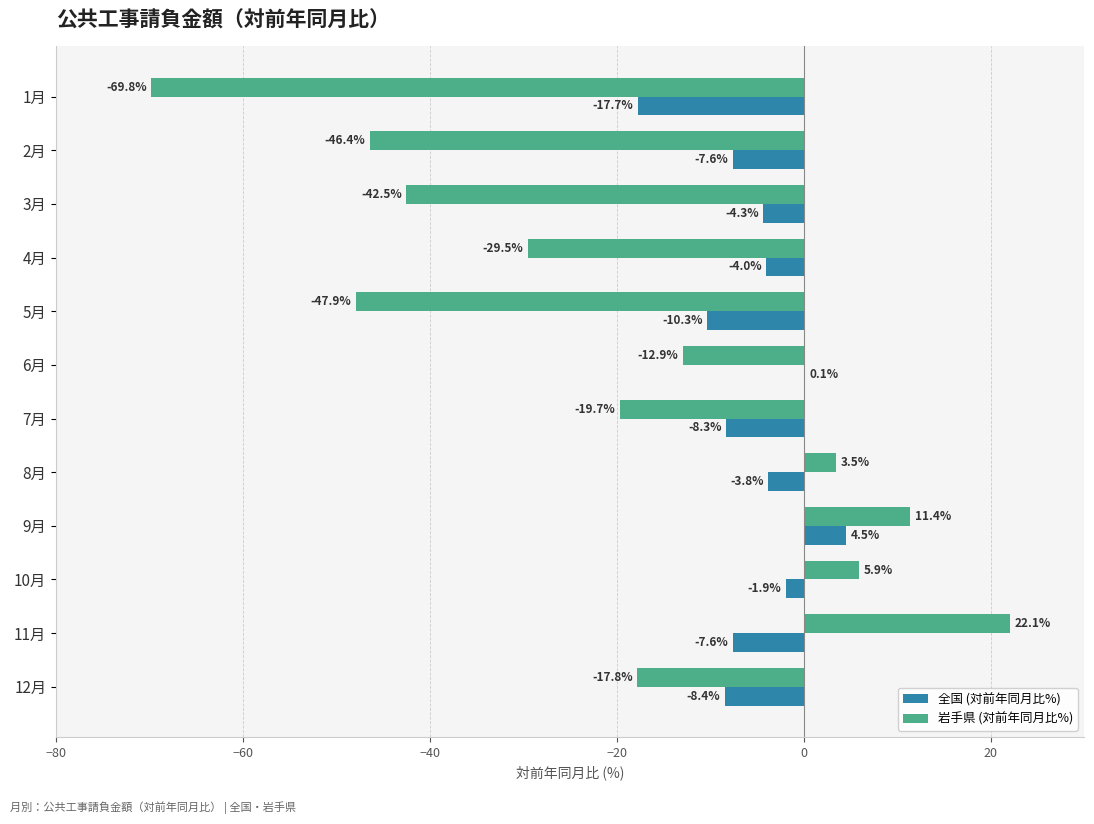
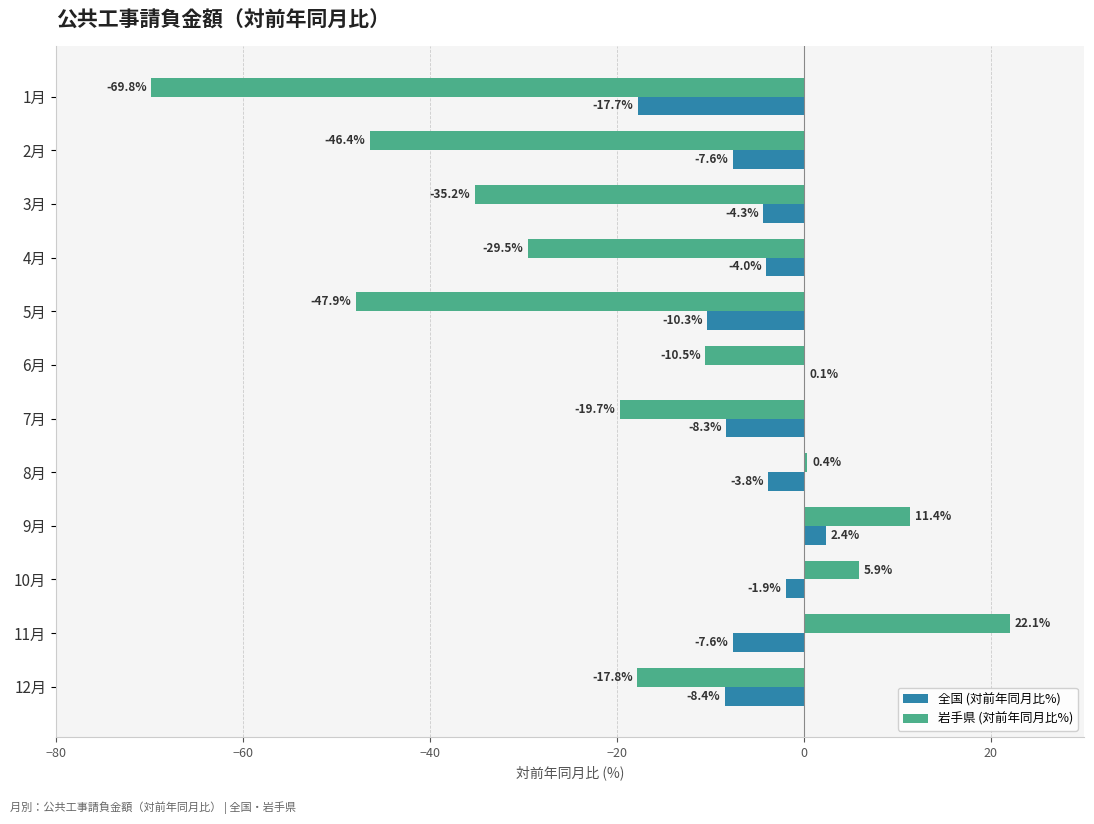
岩手県 (対前年同月比%), 3月: -42.5% -> -35.2%
岩手県 (対前年同月比%), 6月: -12.9% -> -10.5%
岩手県 (対前年同月比%), 8月: 3.5% -> 0.4%
全国 (対前年同月比%), 9月: 4.5% -> 2.4%
